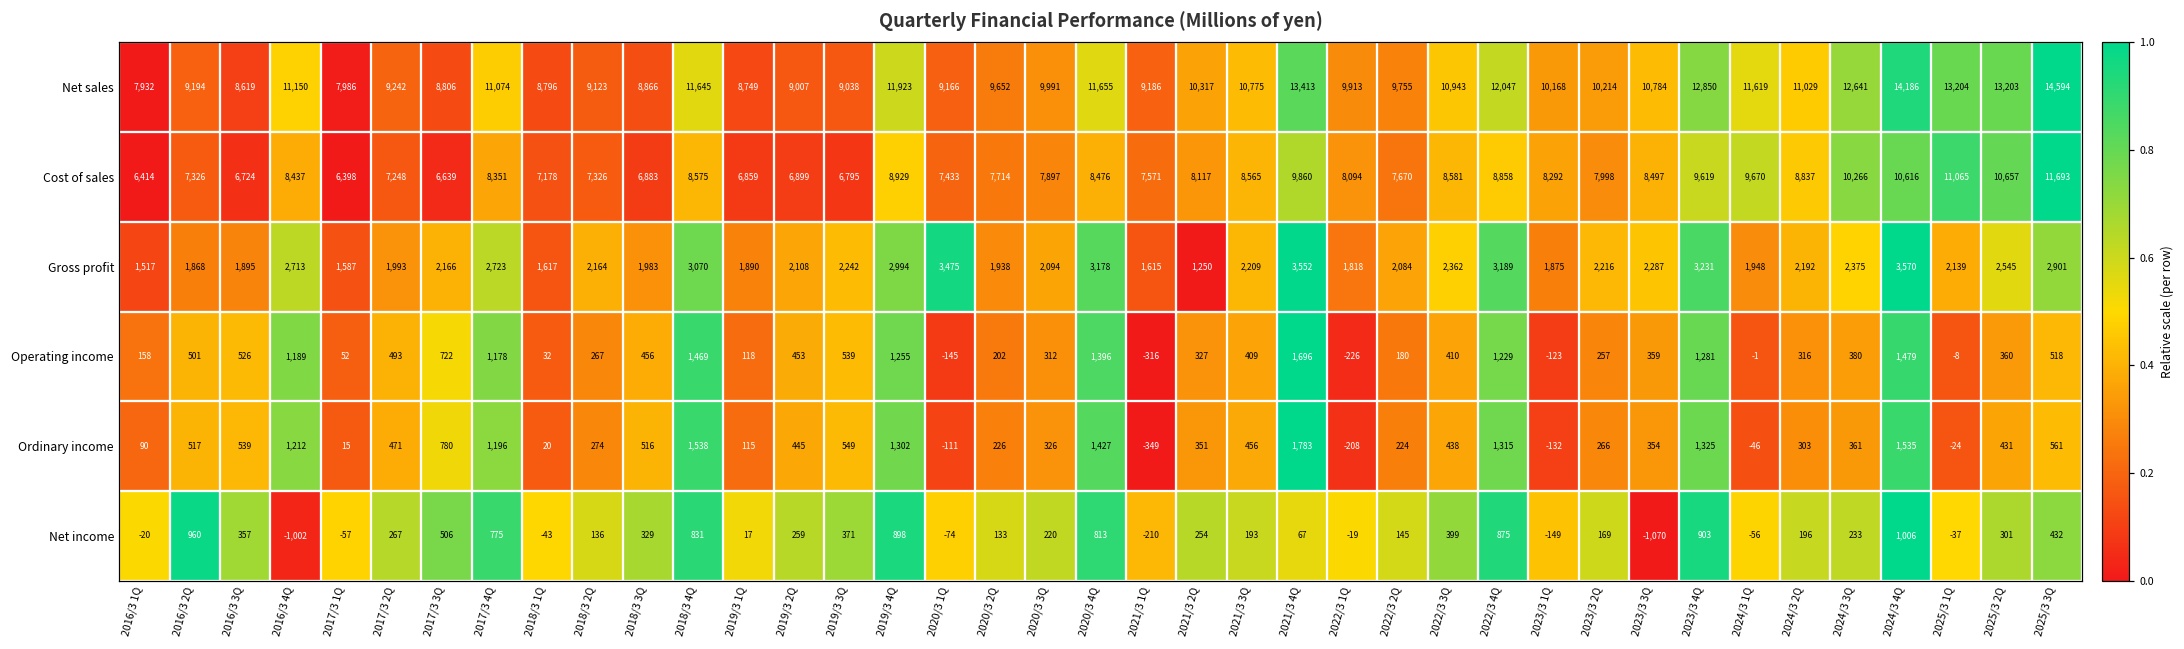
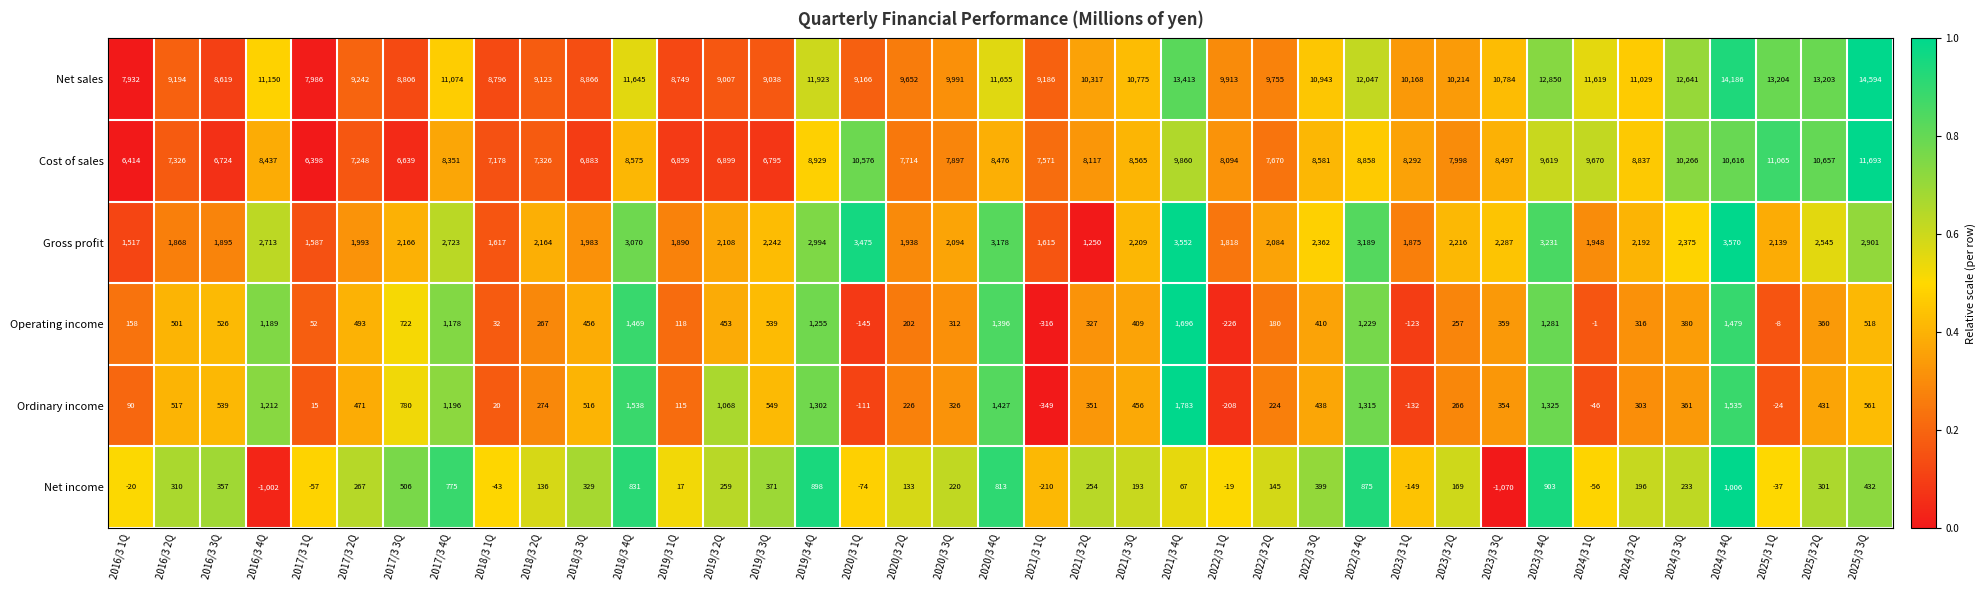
Cost of sales, 2020/3 1Q: 7,433 -> 10,576
Ordinary income, 2019/3 2Q: 445 -> 1,068
Net income, 2016/3 2Q: 960 -> 310
